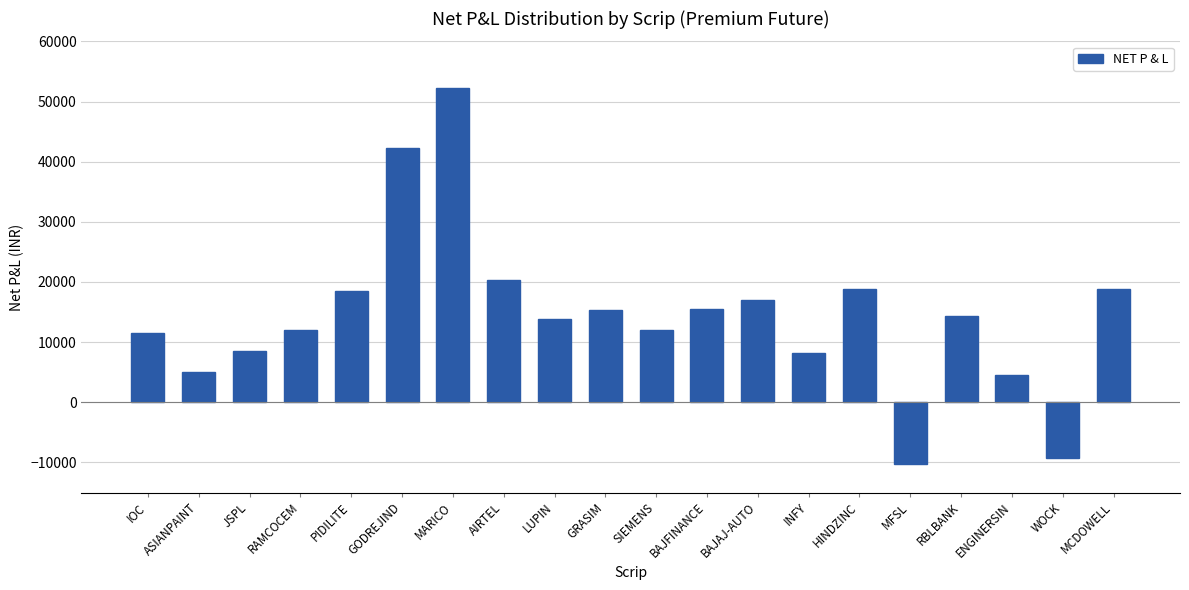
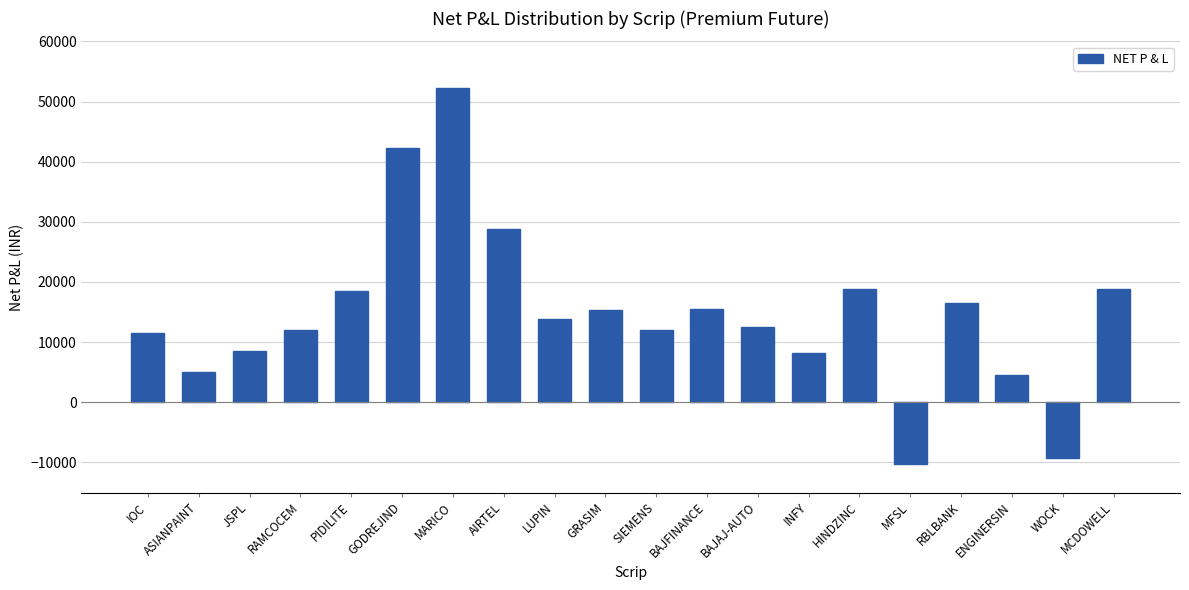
AIRTEL: 20000 -> 29000
BAJAJ-AUTO: 17000 -> 12000
RBLBANK: 14000 -> 17000
